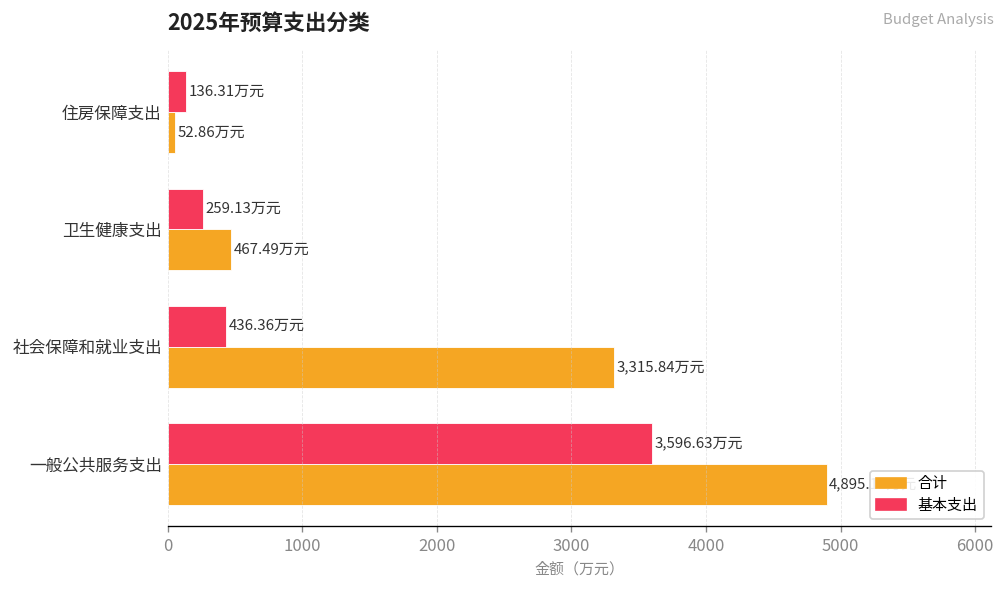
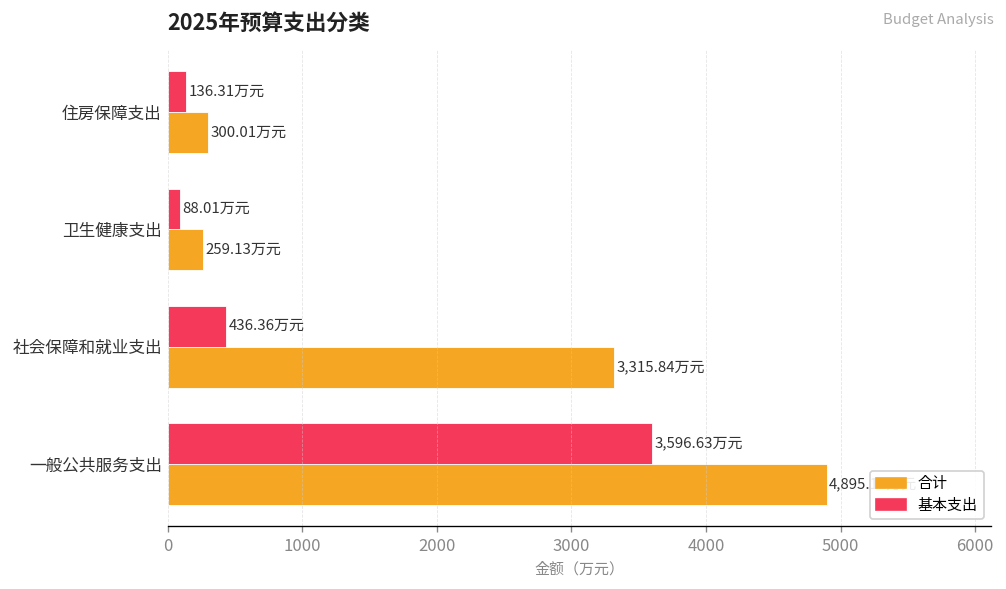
合计, 住房保障支出: 52.86 -> 300.01
基本支出, 卫生健康支出: 259.13 -> 88.01
合计, 卫生健康支出: 467.49 -> 259.13
